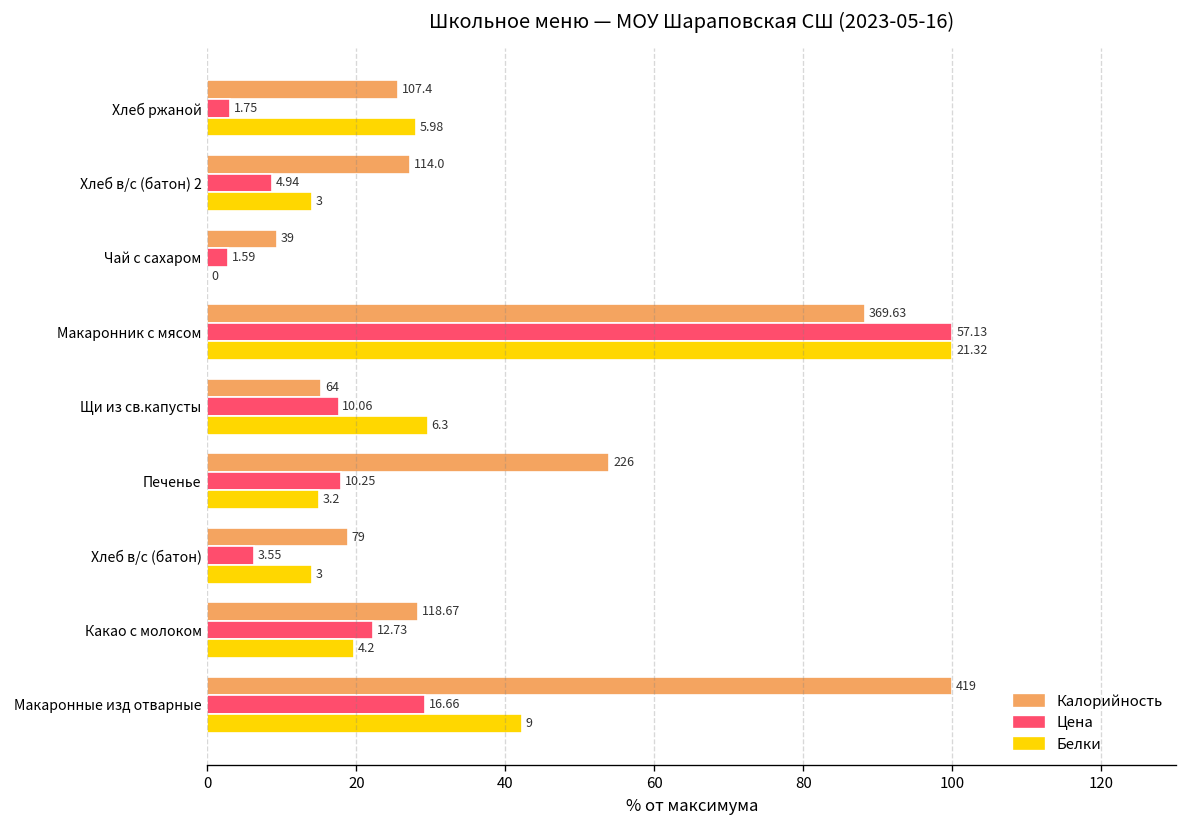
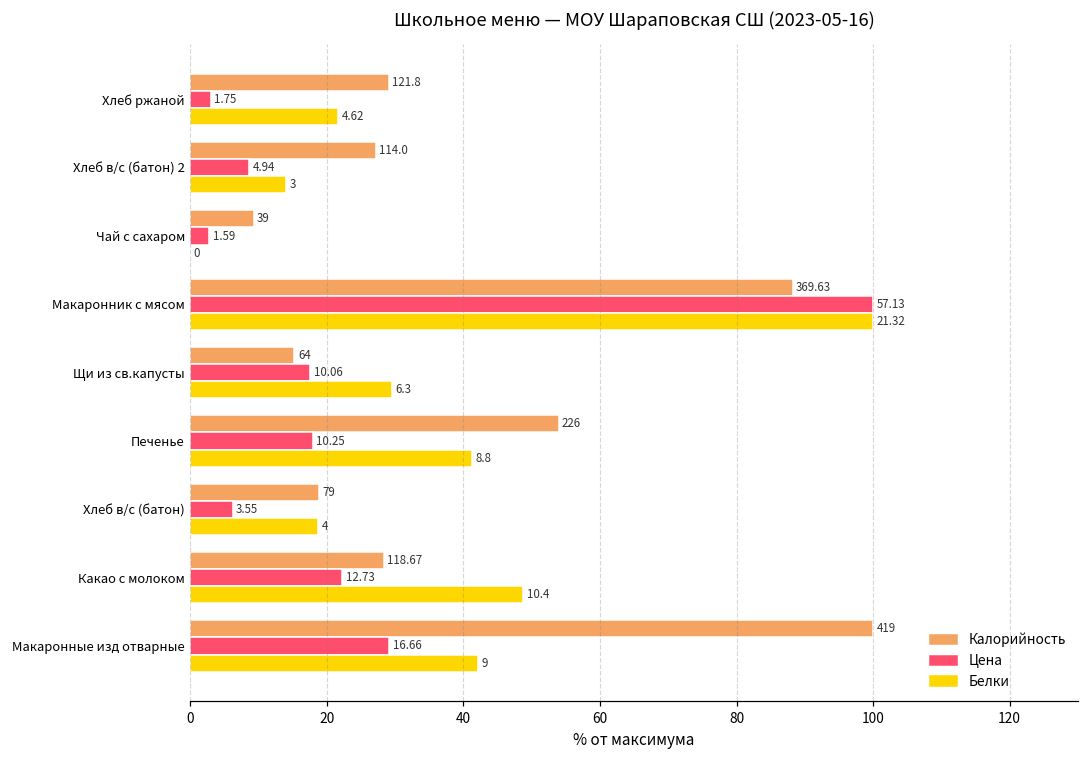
Калорийность, Хлеб ржаной: 107.4 -> 121.8
Белки, Хлеб ржаной: 5.98 -> 4.62
Белки, Печенье: 3.2 -> 8.8
Белки, Хлеб в/с (батон): 3 -> 4
Белки, Какао с молоком: 4.2 -> 10.4
